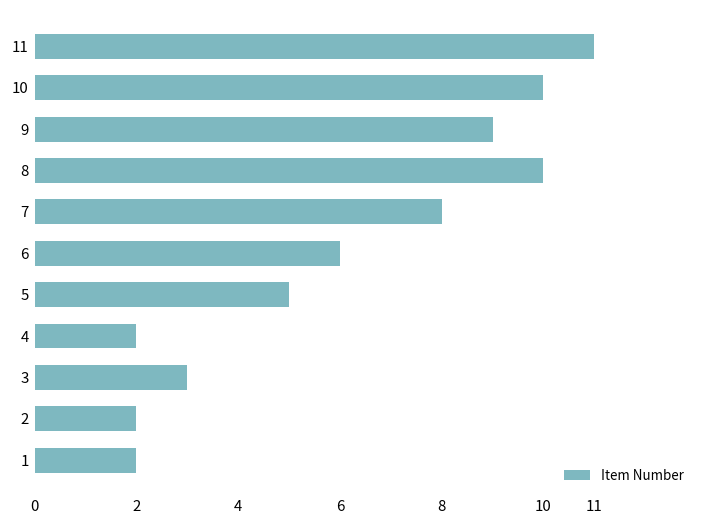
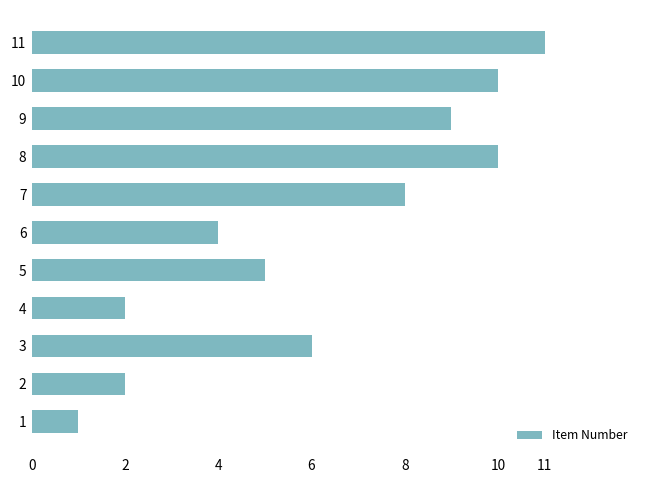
6: 6 -> 4
3: 3 -> 6
1: 2 -> 1
